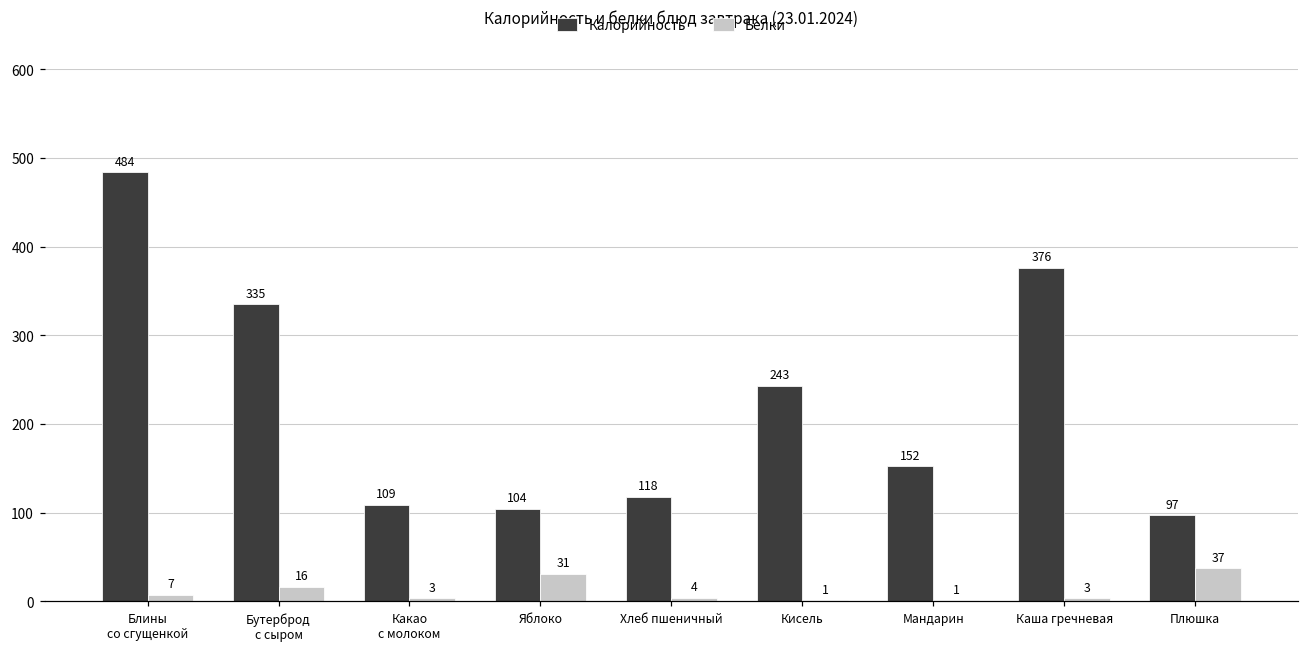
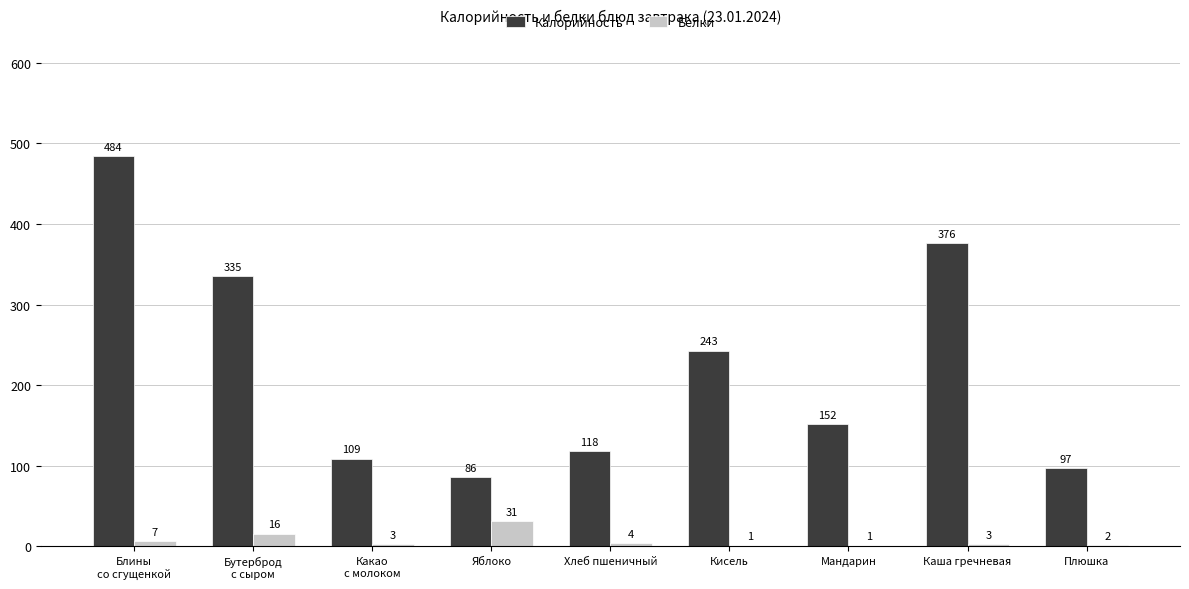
Калорийность, Яблоко: 104 -> 86
Белки, Плюшка: 37 -> 2
